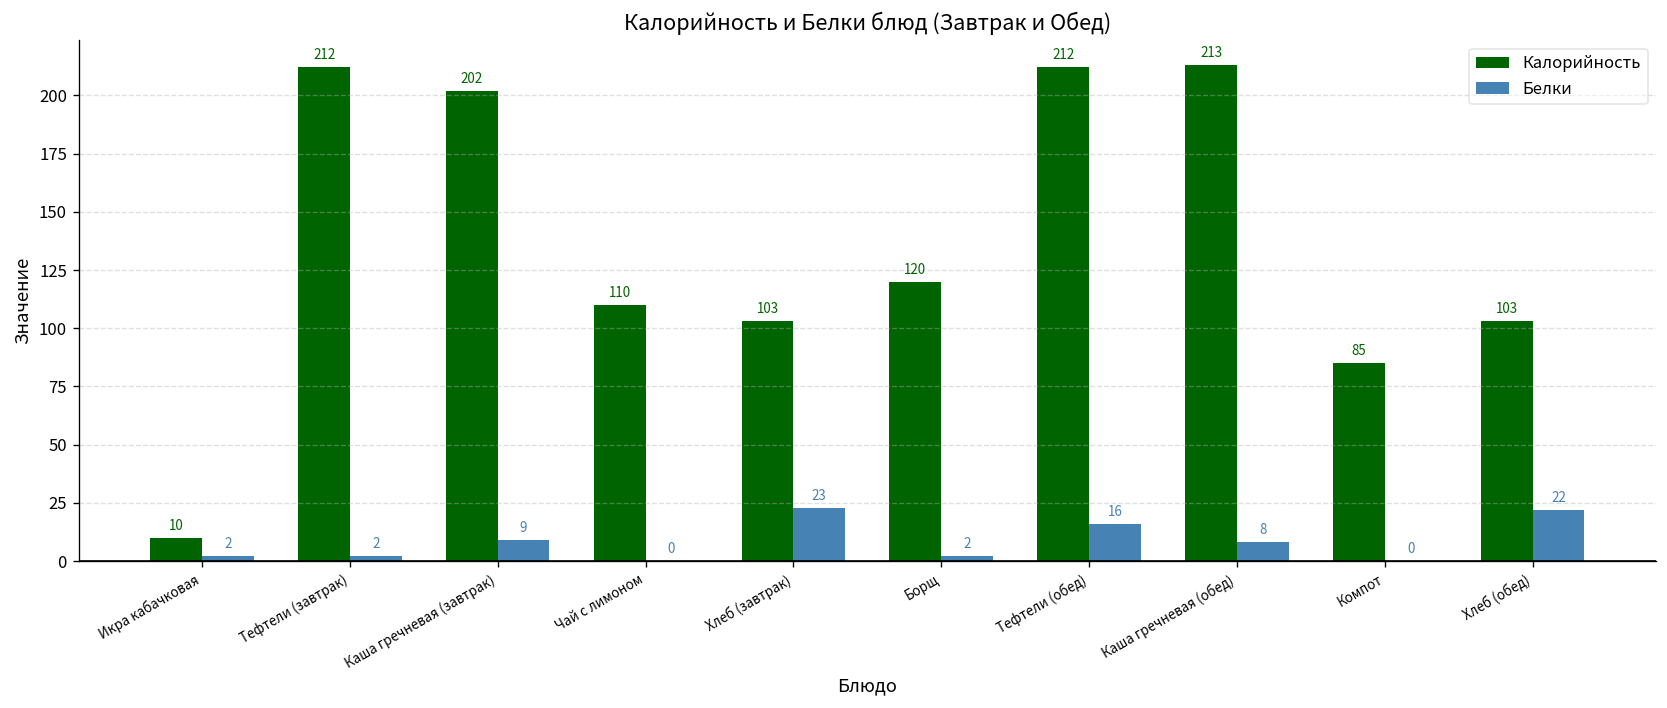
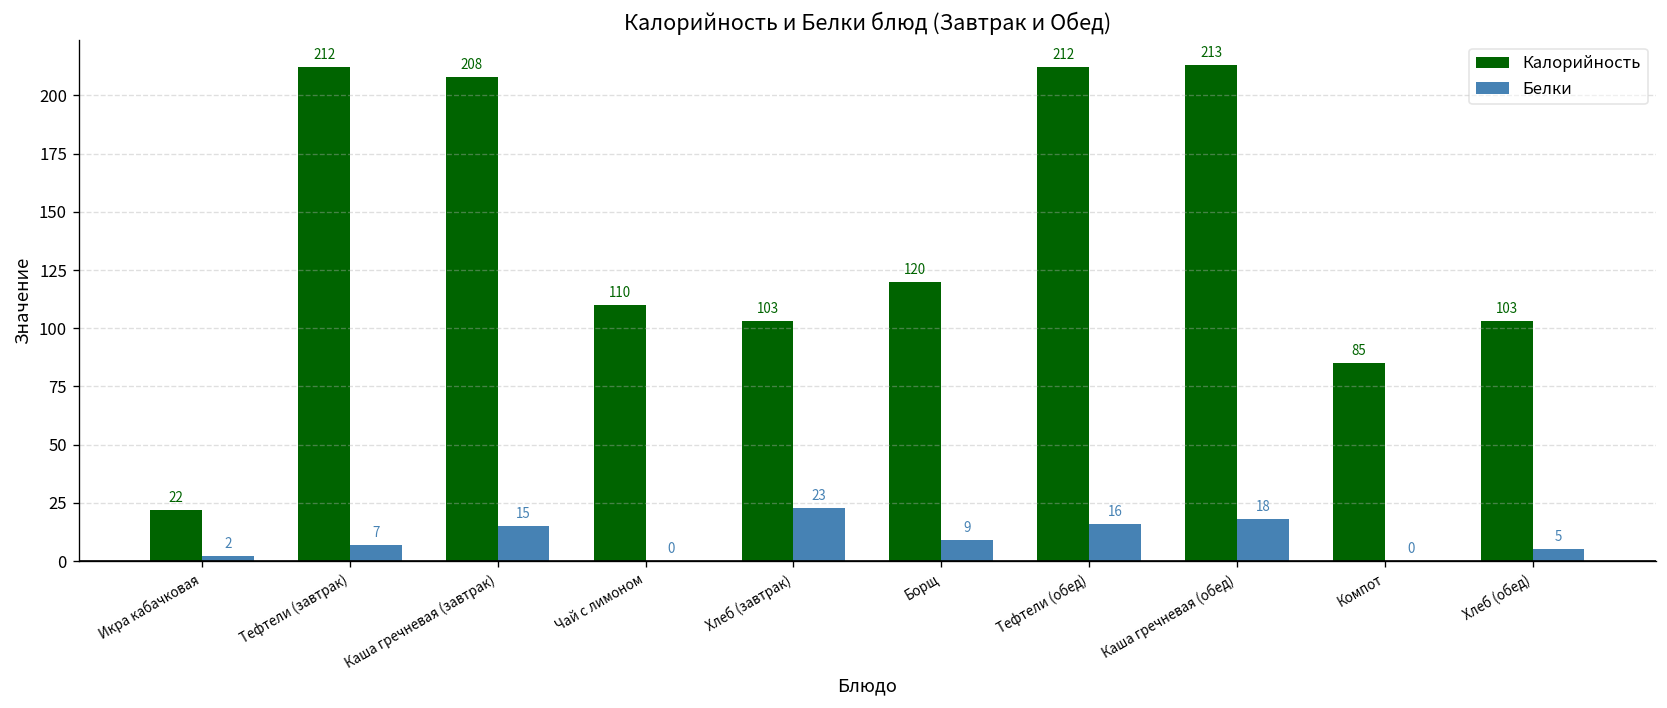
Калорийность, Икра кабачковая: 10 -> 22
Белки, Тефтели (завтрак): 2 -> 7
Калорийность, Каша гречневая (завтрак): 202 -> 208
Белки, Каша гречневая (завтрак): 9 -> 15
Белки, Борщ: 2 -> 9
Белки, Каша гречневая (обед): 8 -> 18
Белки, Хлеб (обед): 22 -> 5
